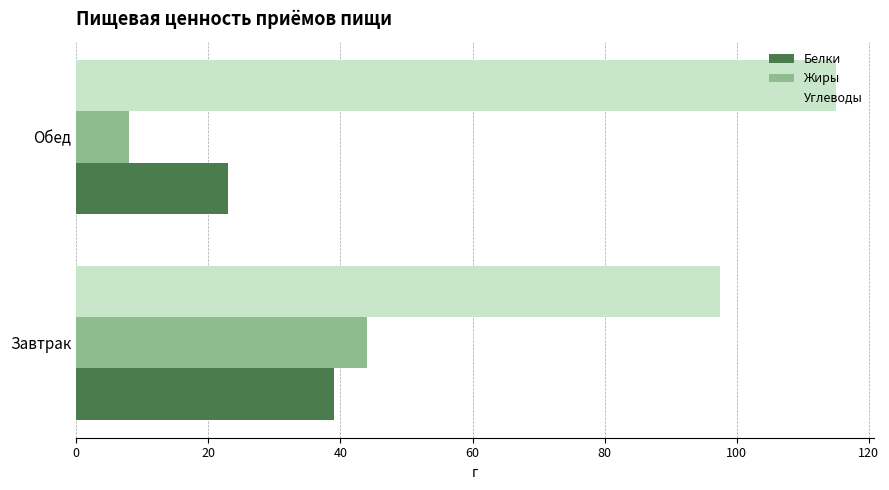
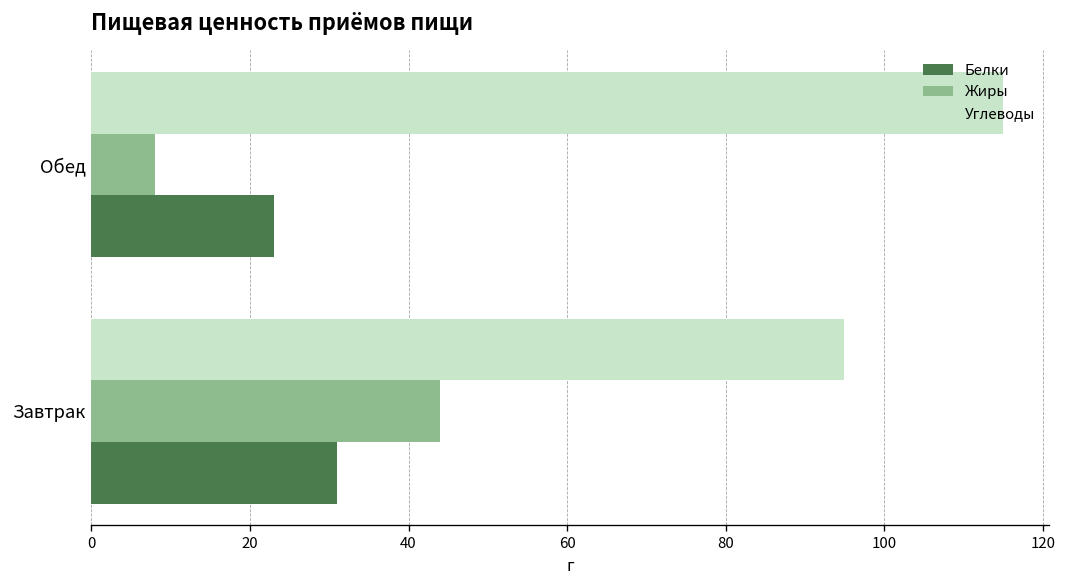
Углеводы, Завтрак: 98 -> 95
Белки, Завтрак: 39 -> 31
